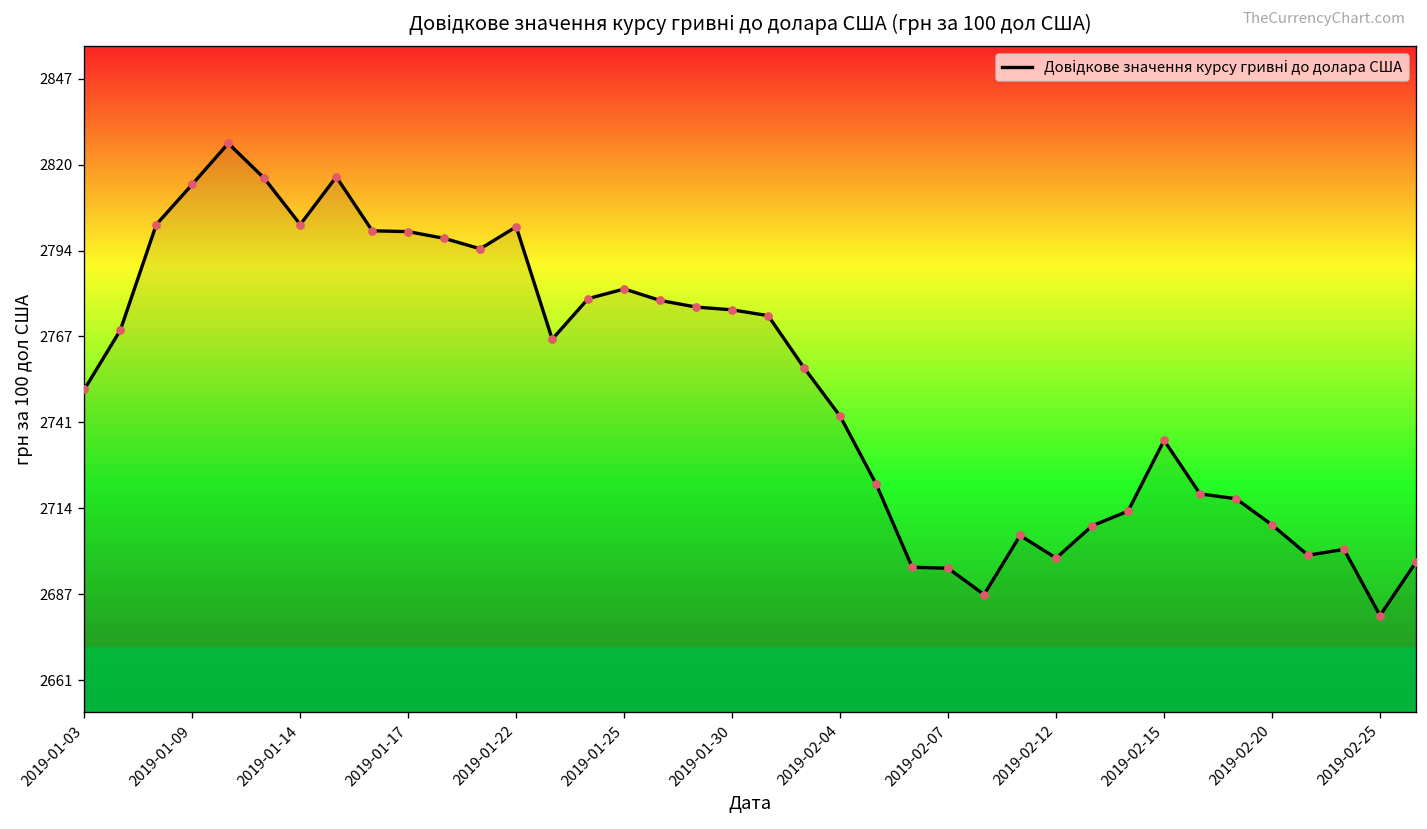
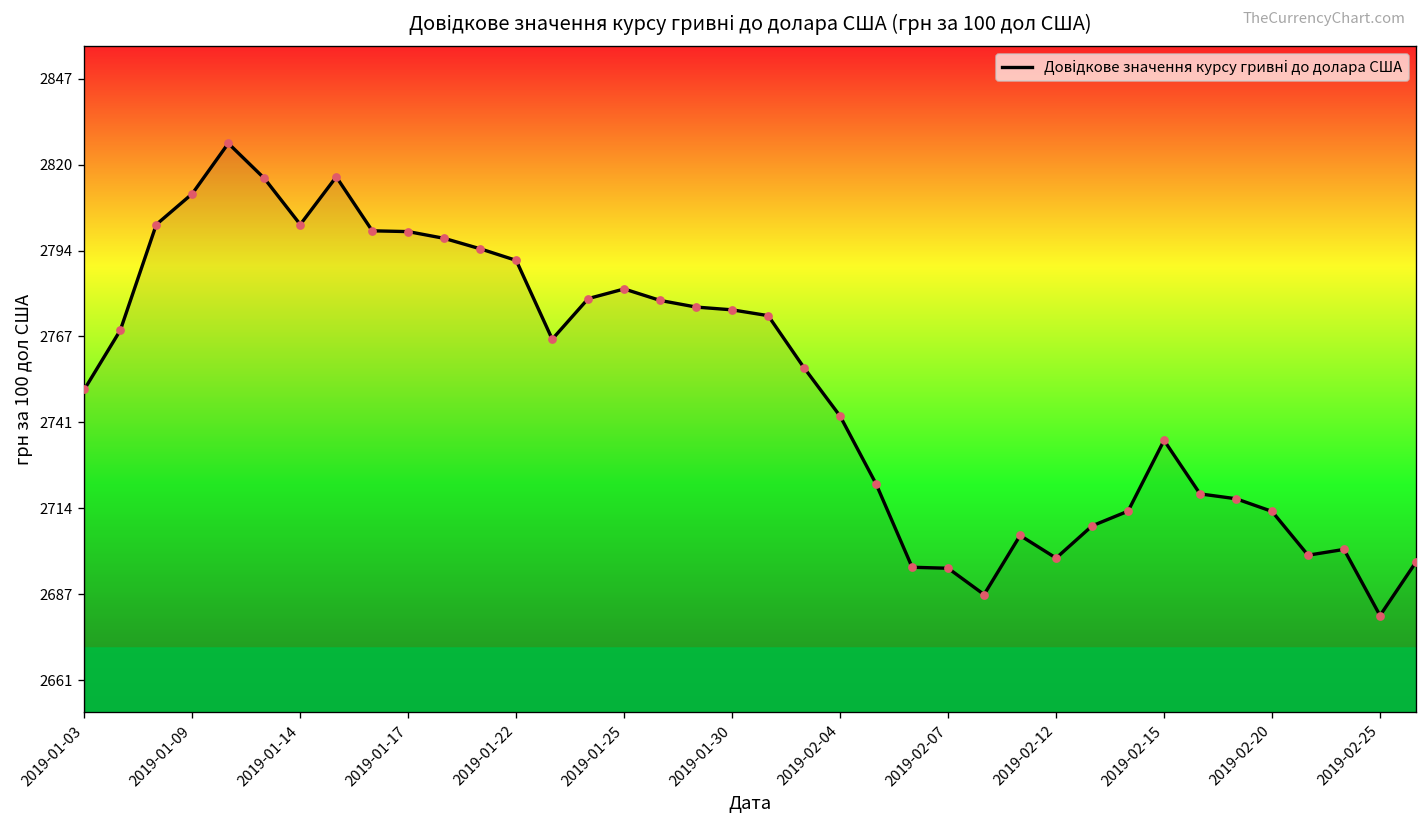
Довідкове значення курсу гривні до долара США, 2019-01-09: 2815 -> 2812
Довідкове значення курсу гривні до долара США, 2019-01-22: 2802 -> 2791
Довідкове значення курсу гривні до долара США, 2019-02-20: 2709 -> 2714
